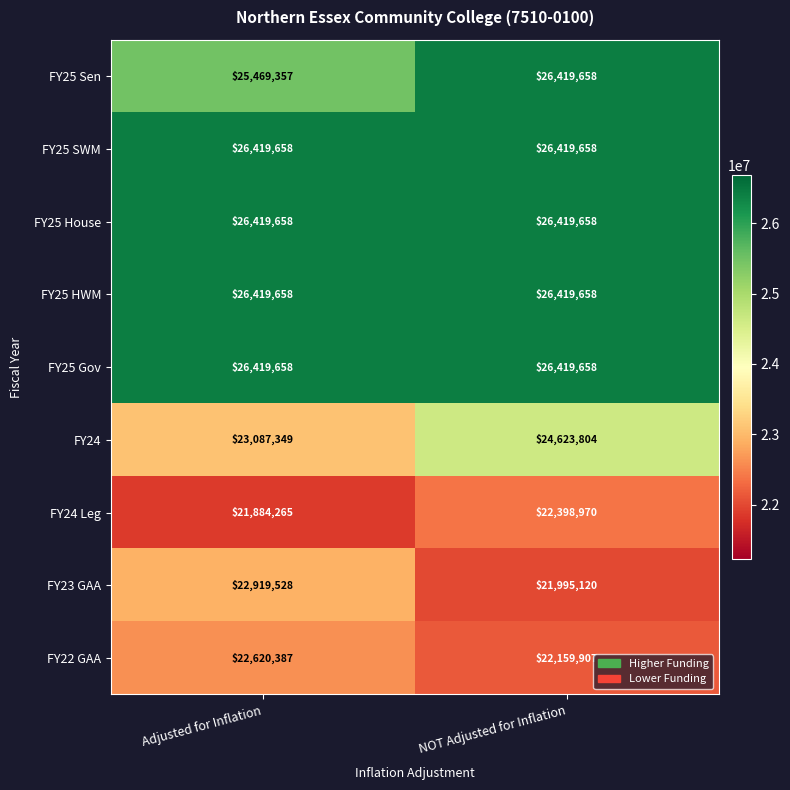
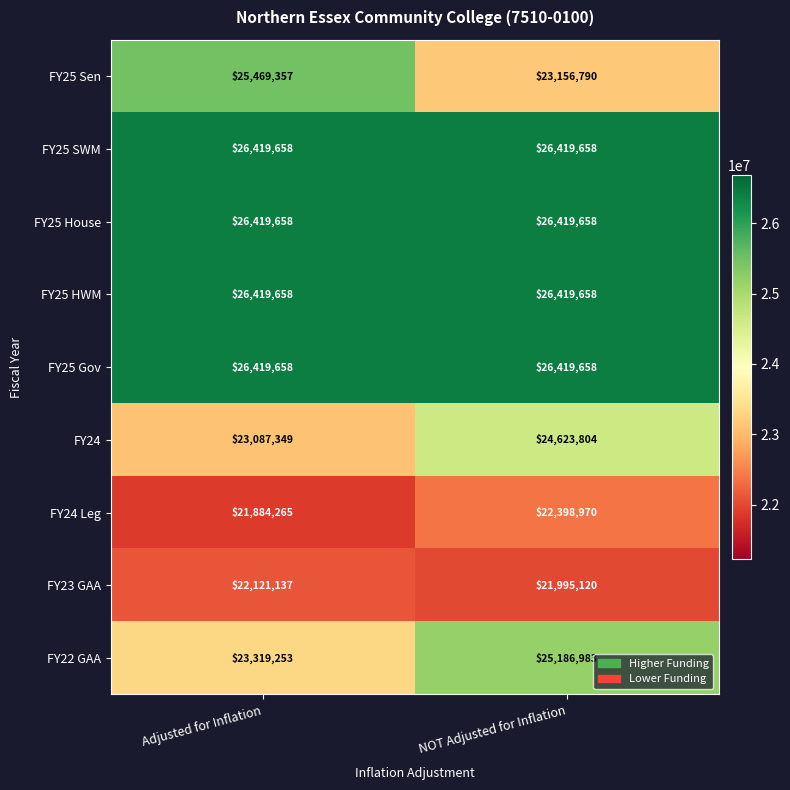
FY25 Sen, NOT Adjusted for Inflation: $26,419,658 -> $23,156,790
FY23 GAA, Adjusted for Inflation: $22,919,528 -> $22,121,137
FY22 GAA, Adjusted for Inflation: $22,620,387 -> $23,319,253
FY22 GAA, NOT Adjusted for Inflation: $22,159,907 -> $25,186,983
